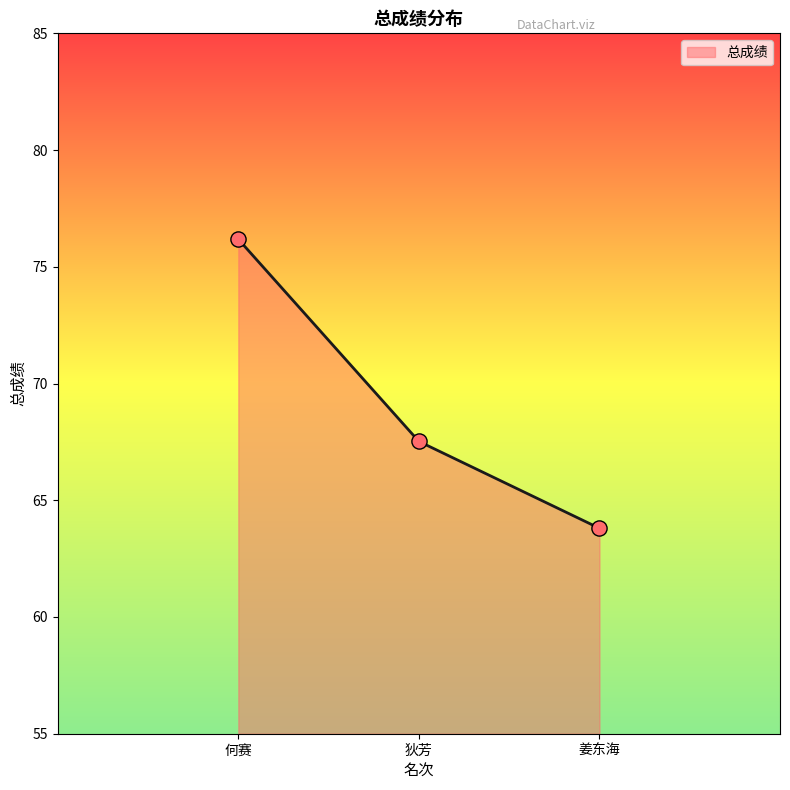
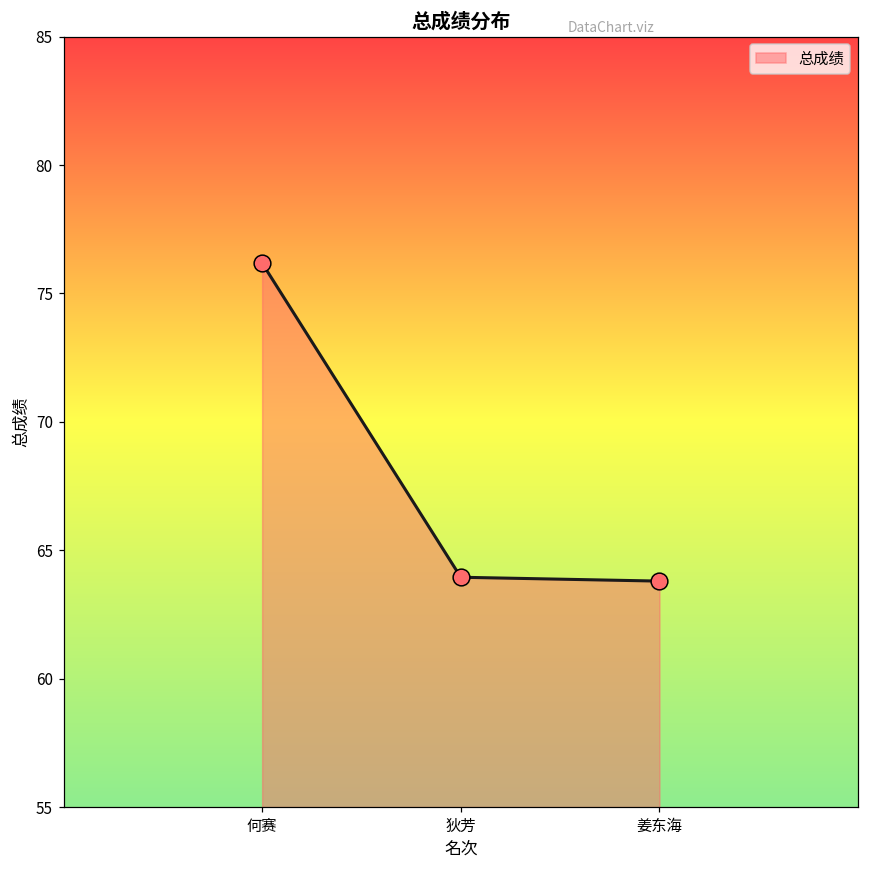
狄芳: 67.5 -> 64.0
